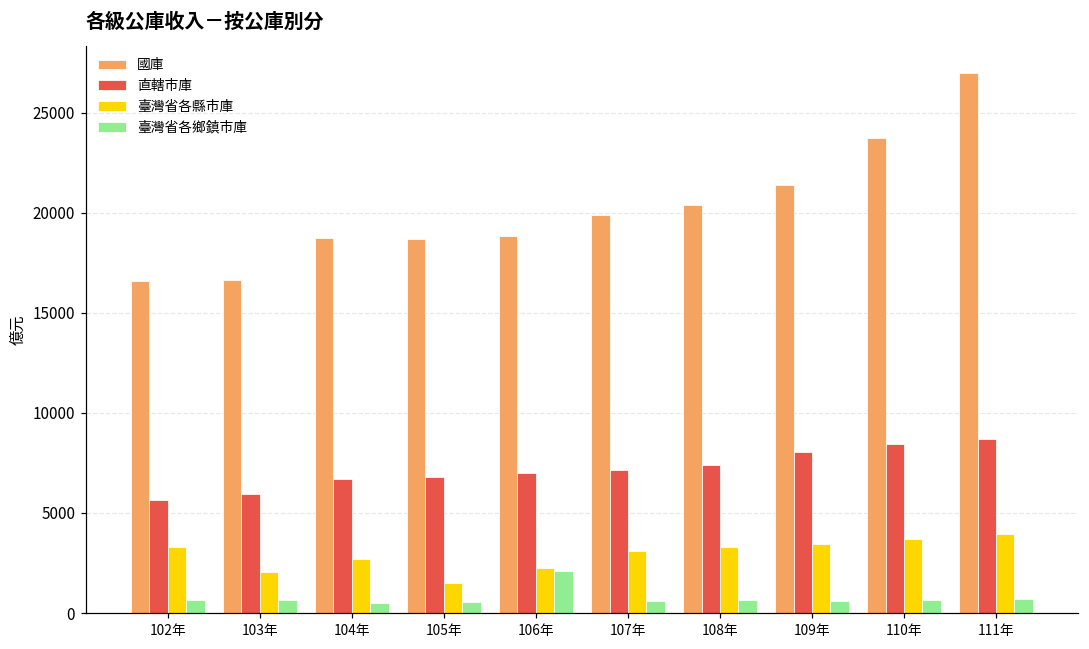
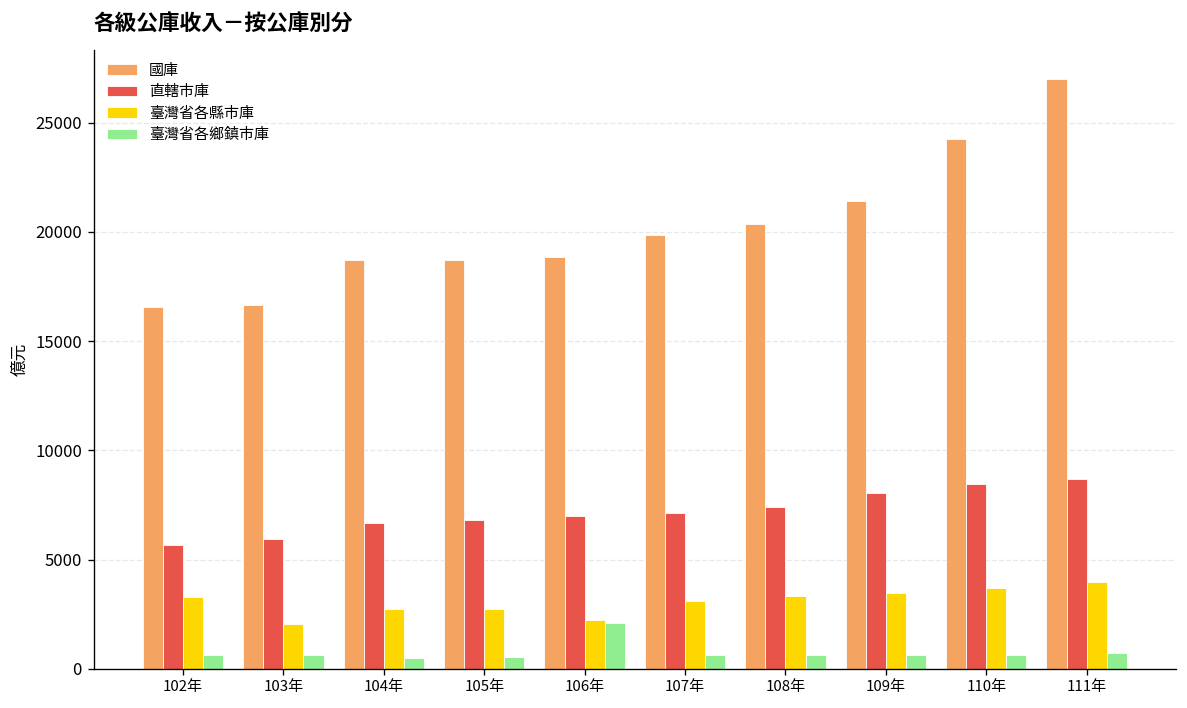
臺灣省各縣市庫, 105年: 1500 -> 2700
國庫, 110年: 23700 -> 24300
